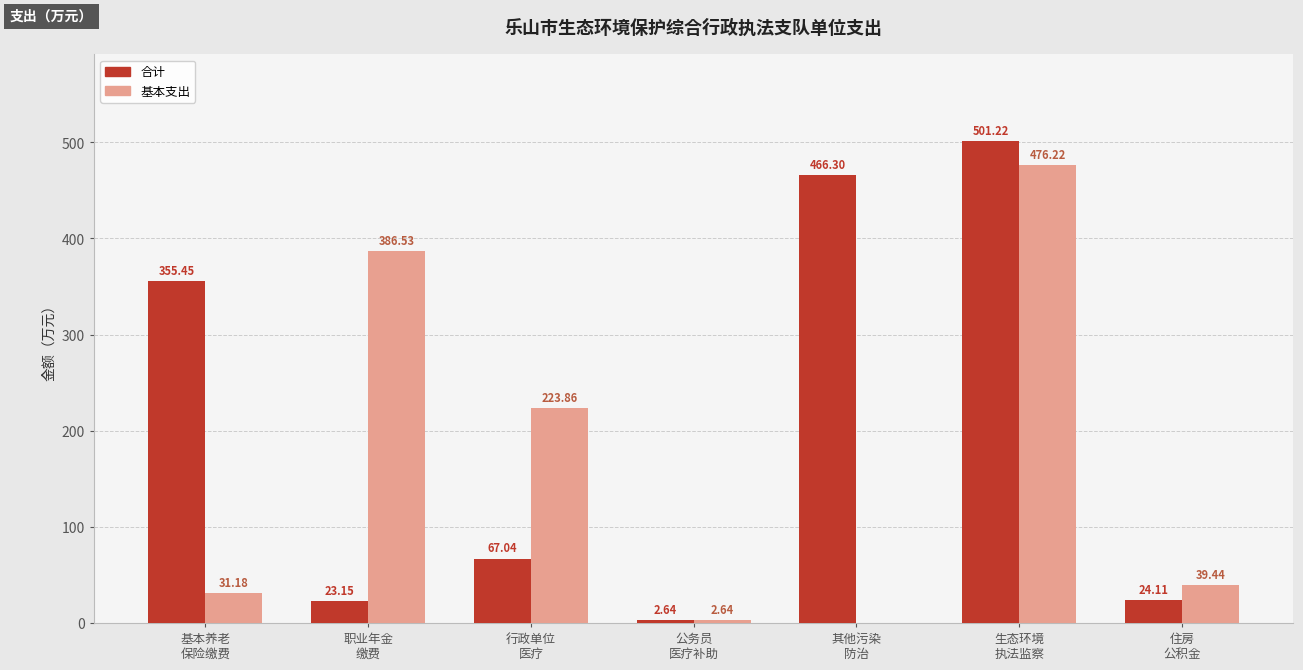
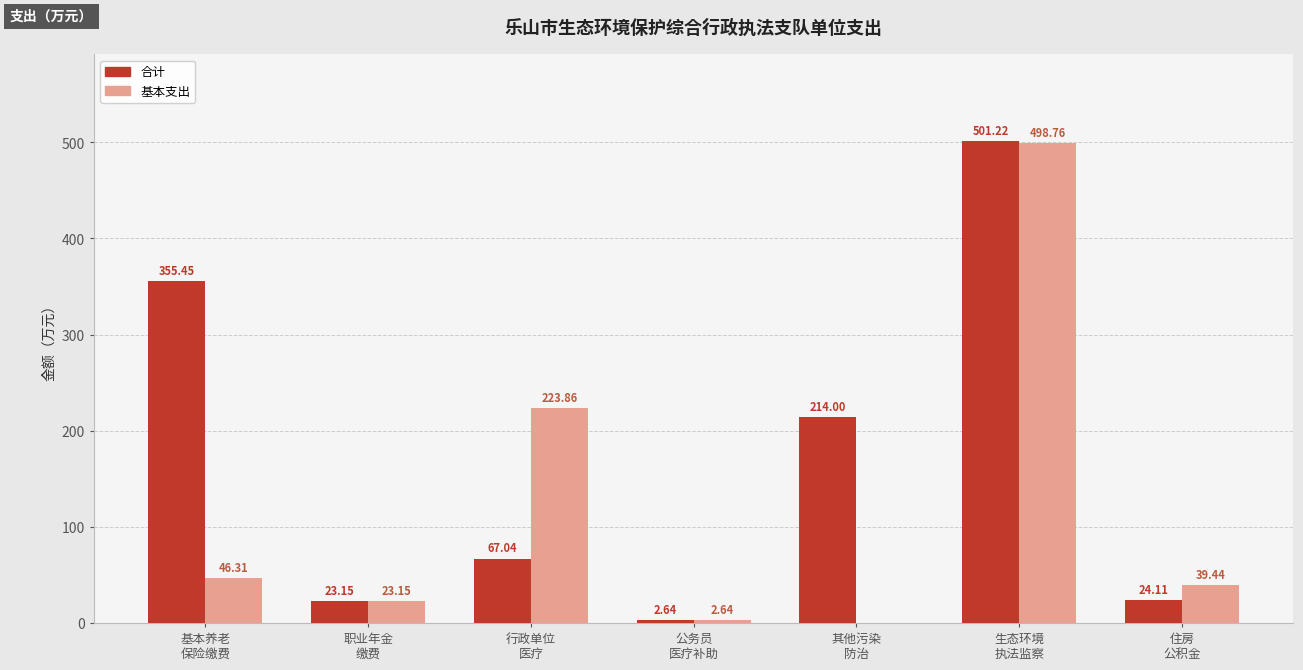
基本支出, 基本养老 保险缴费: 31.18 -> 46.31
基本支出, 职业年金 缴费: 386.53 -> 23.15
合计, 其他污染 防治: 466.30 -> 214.00
基本支出, 生态环境 执法监察: 476.22 -> 498.76
